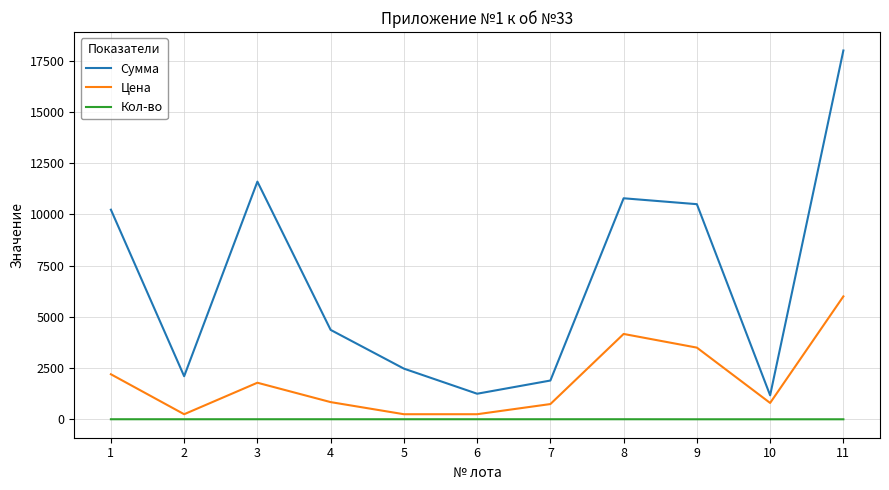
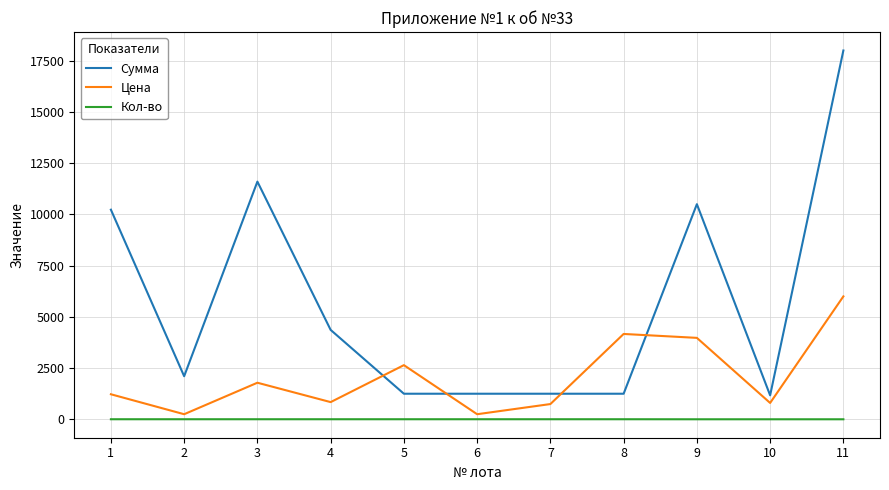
Цена, 1: 2200 -> 1200
Сумма, 5: 2500 -> 1300
Цена, 5: 300 -> 2600
Сумма, 7: 1900 -> 1300
Сумма, 8: 10800 -> 1300
Цена, 9: 3500 -> 4000
